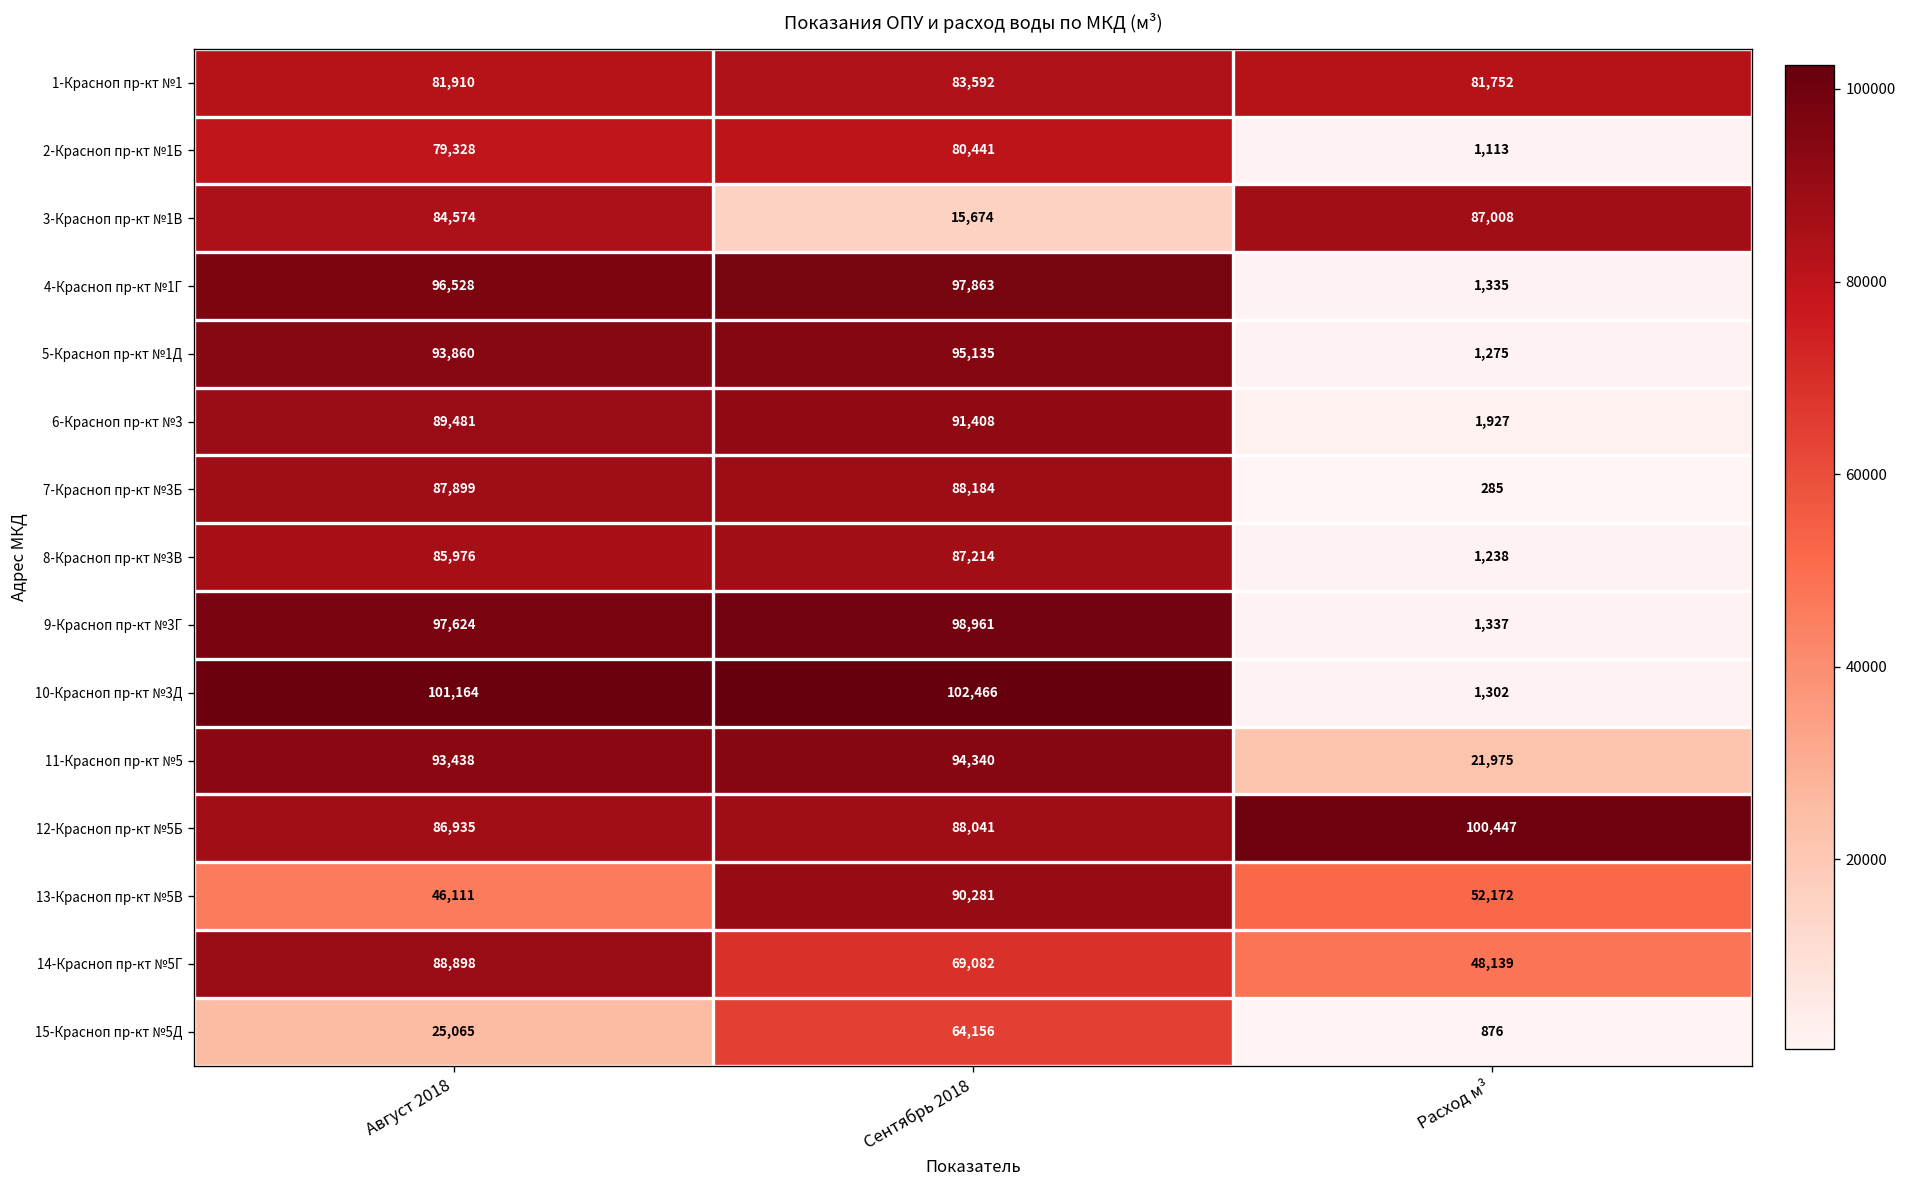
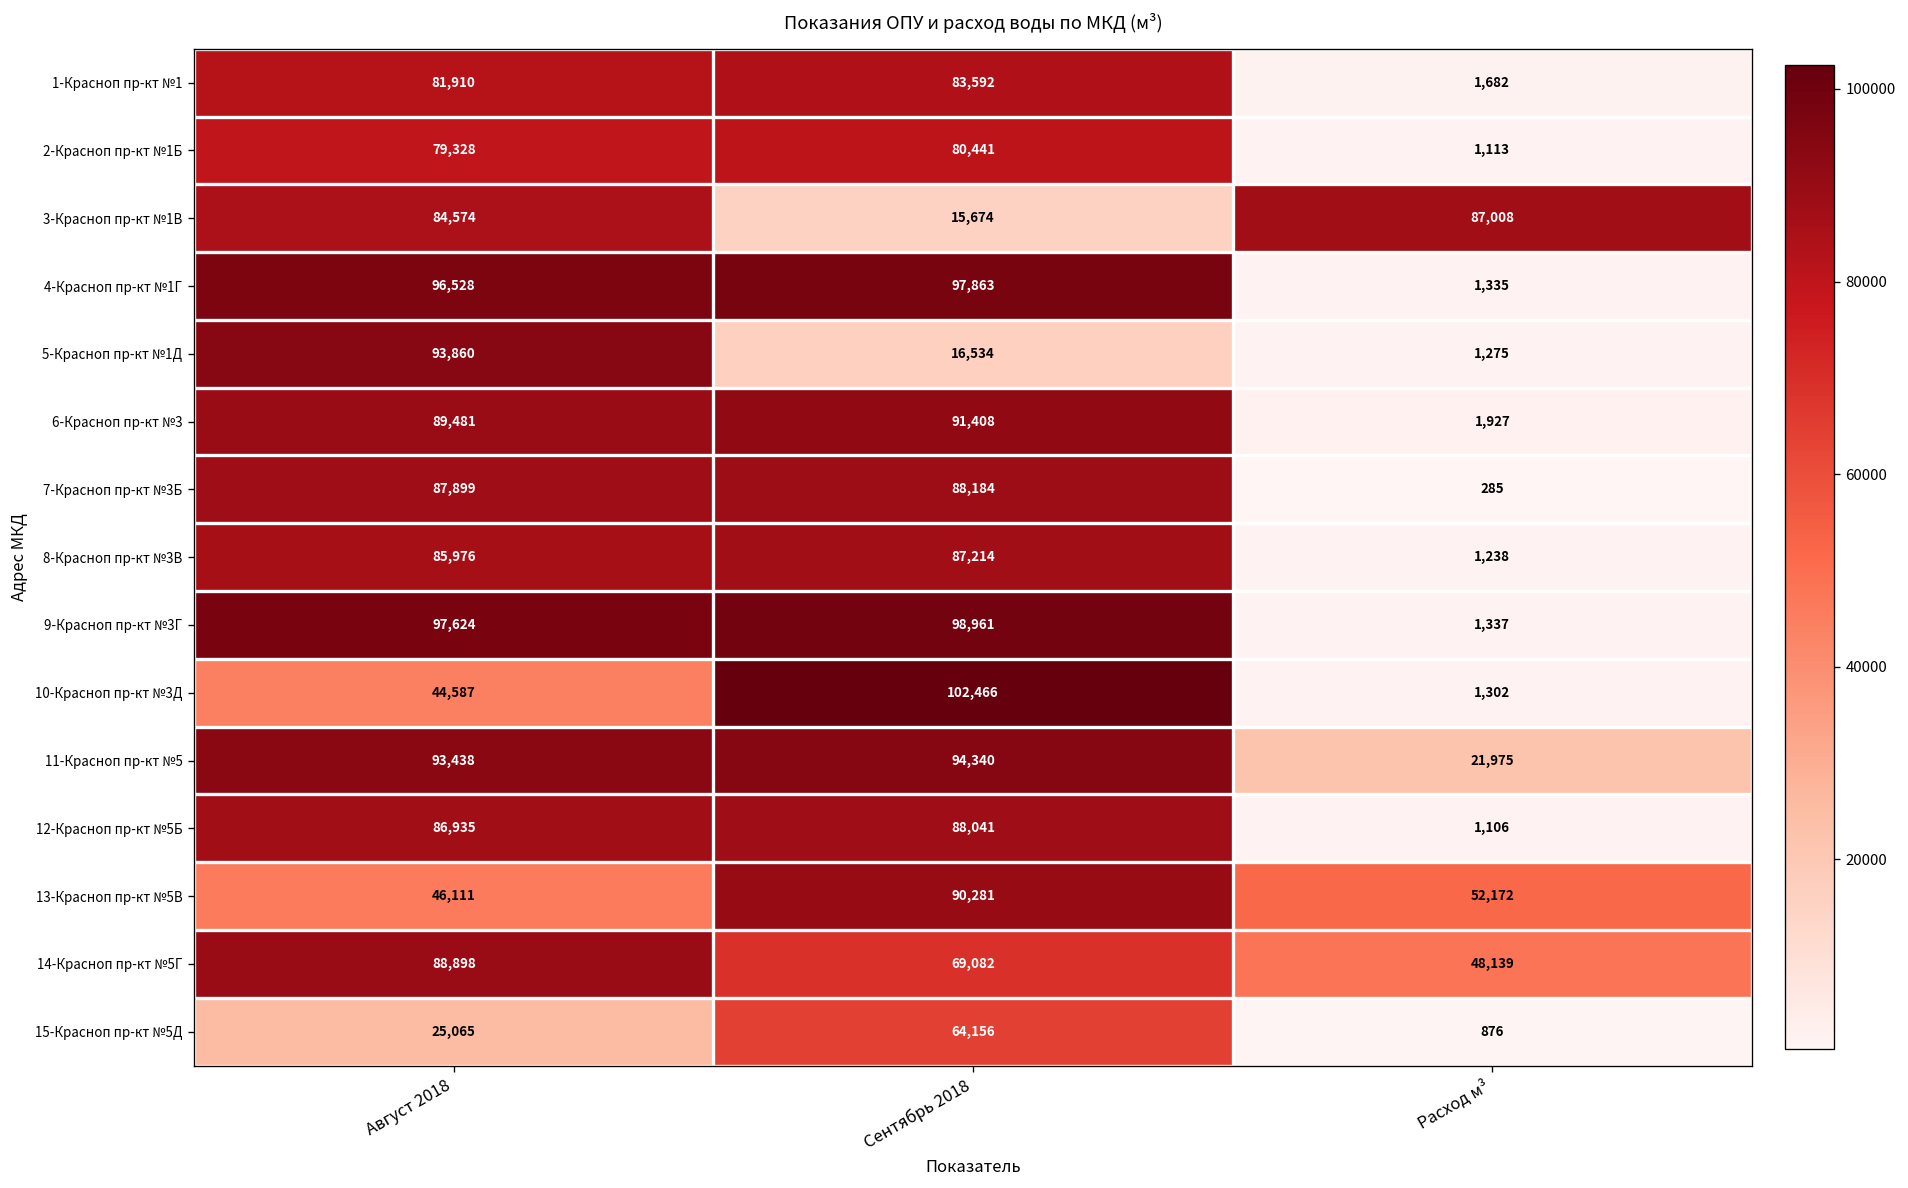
1-Красноп пр-кт №1, Расход м³: 81,752 -> 1,682
5-Красноп пр-кт №1Д, Сентябрь 2018: 95,135 -> 16,534
10-Красноп пр-кт №3Д, Август 2018: 101,164 -> 44,587
12-Красноп пр-кт №5Б, Расход м³: 100,447 -> 1,106
